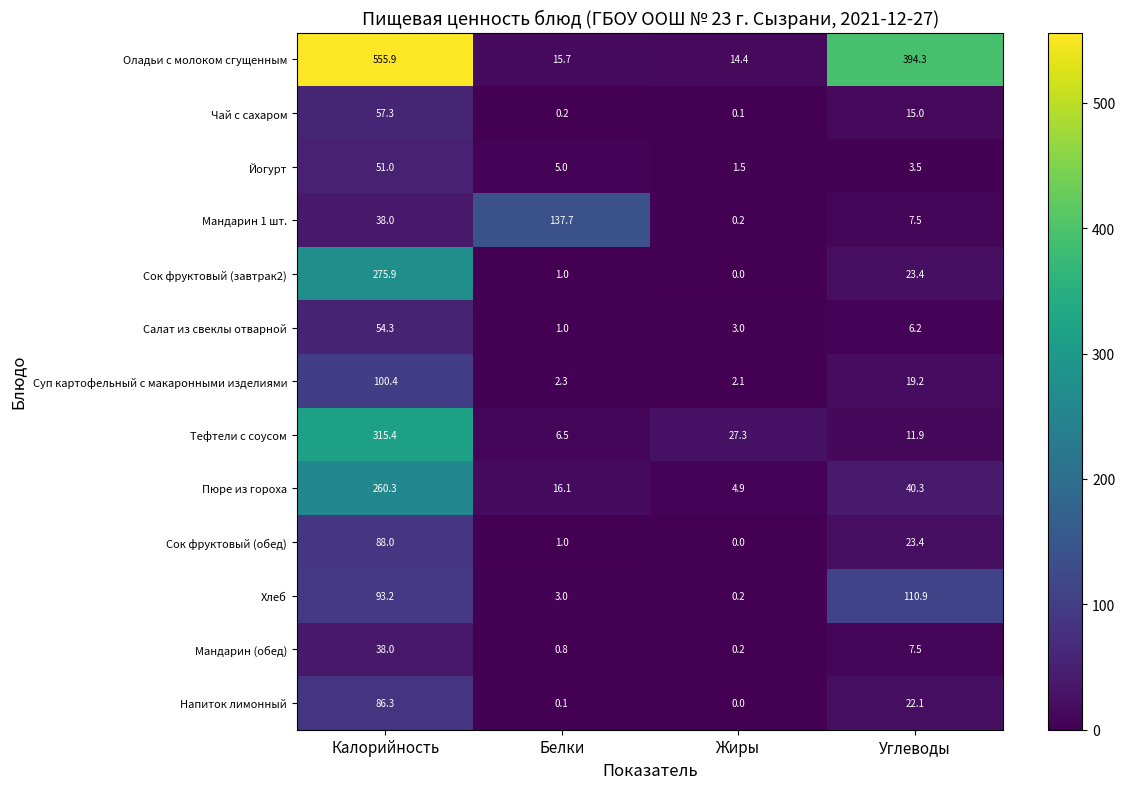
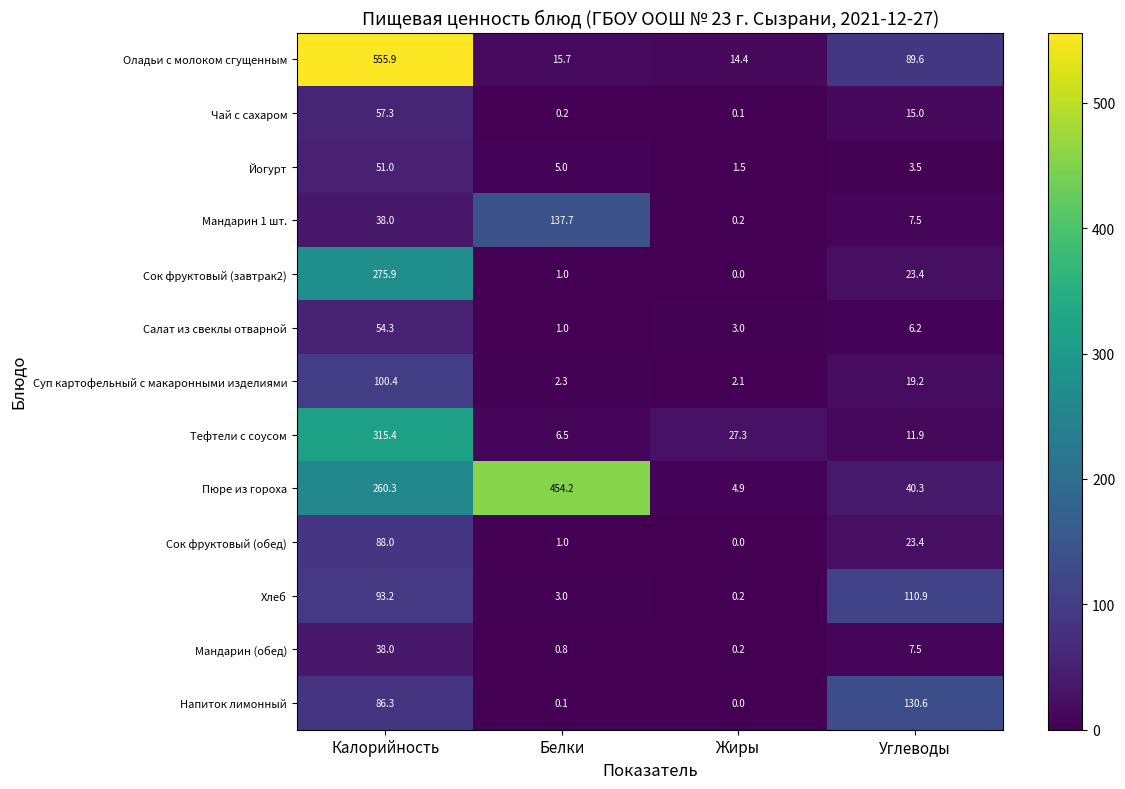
Оладьи с молоком сгущенным, Углеводы: 394.3 -> 89.6
Пюре из гороха, Белки: 16.1 -> 454.2
Напиток лимонный, Углеводы: 22.1 -> 130.6
